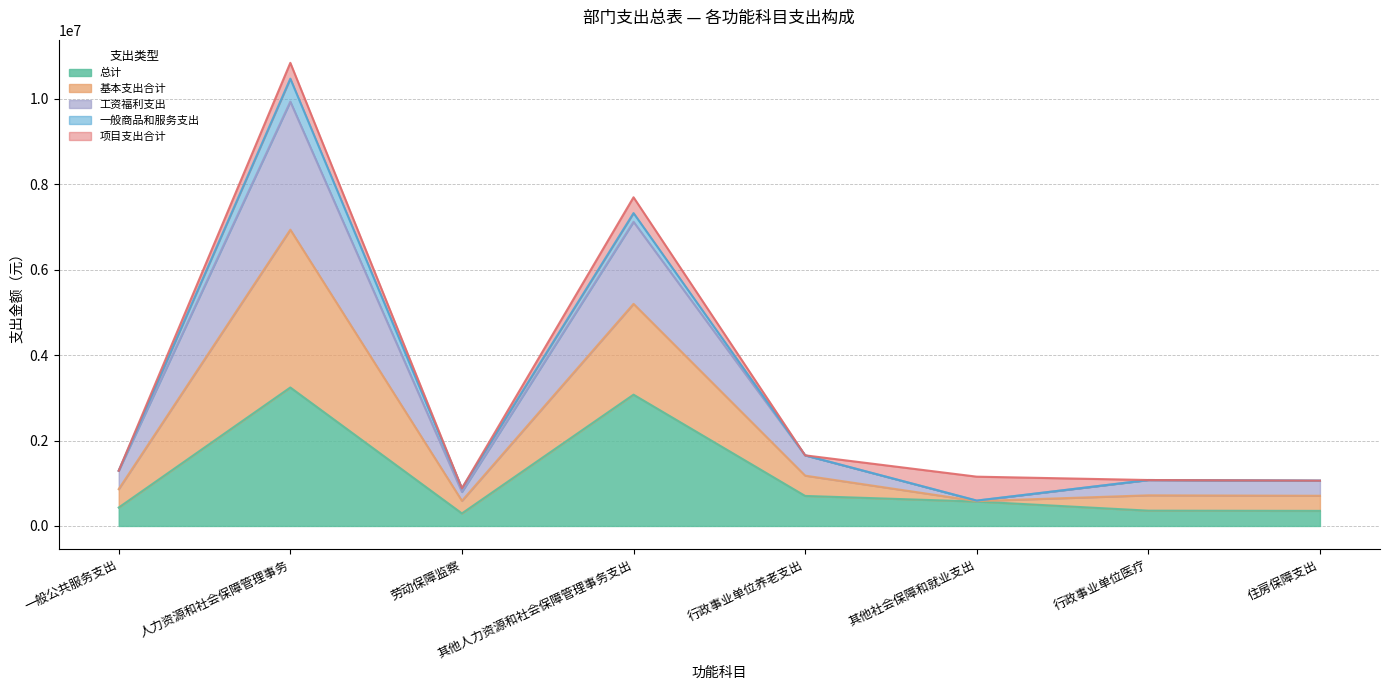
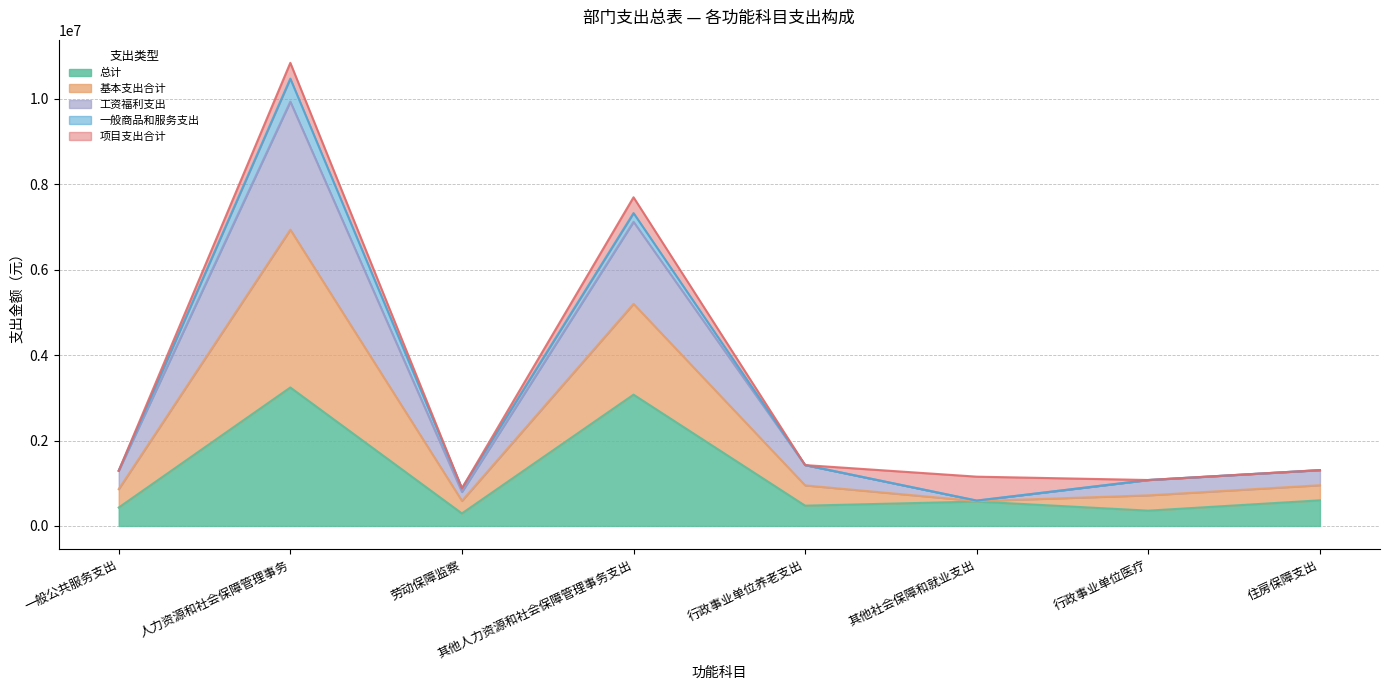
总计, 行政事业单位养老支出: 700000 -> 500000
总计, 住房保障支出: 400000 -> 600000
